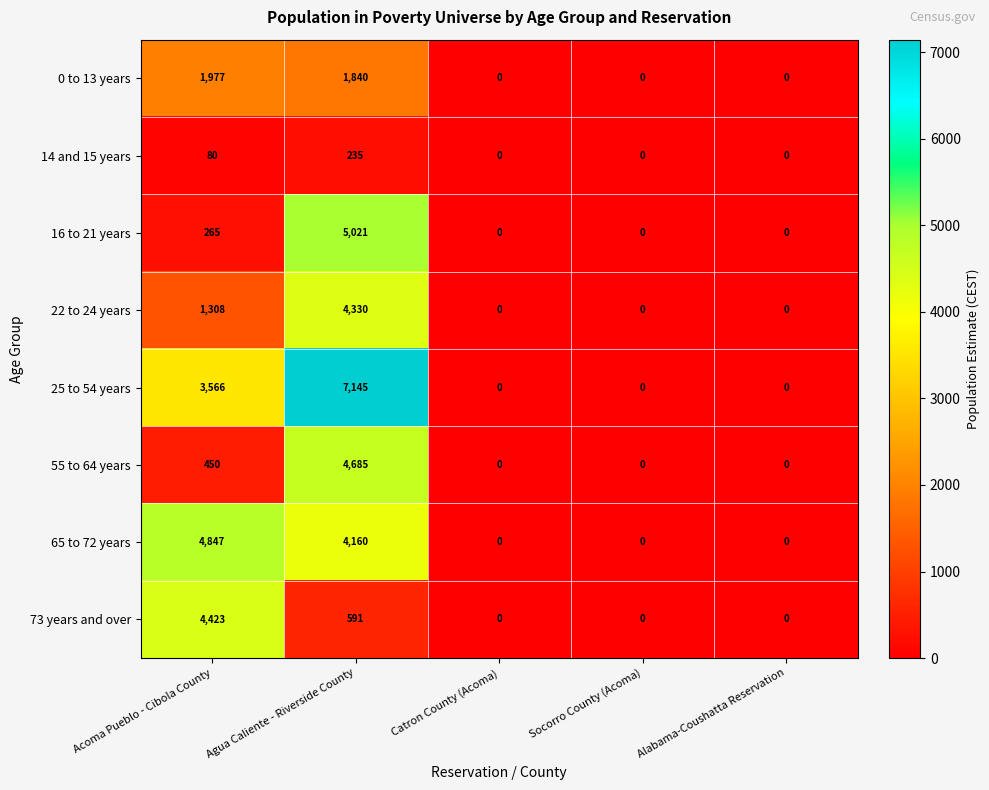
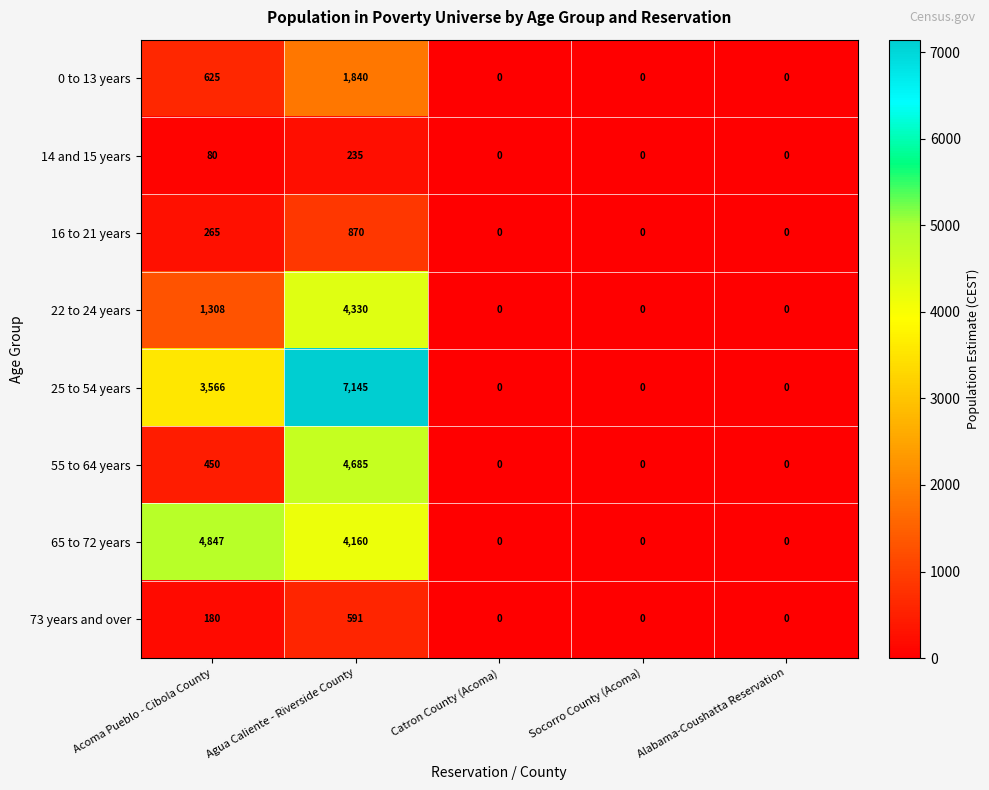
0 to 13 years, Acoma Pueblo - Cibola County: 1,977 -> 625
16 to 21 years, Agua Caliente - Riverside County: 5,021 -> 870
73 years and over, Acoma Pueblo - Cibola County: 4,423 -> 180
